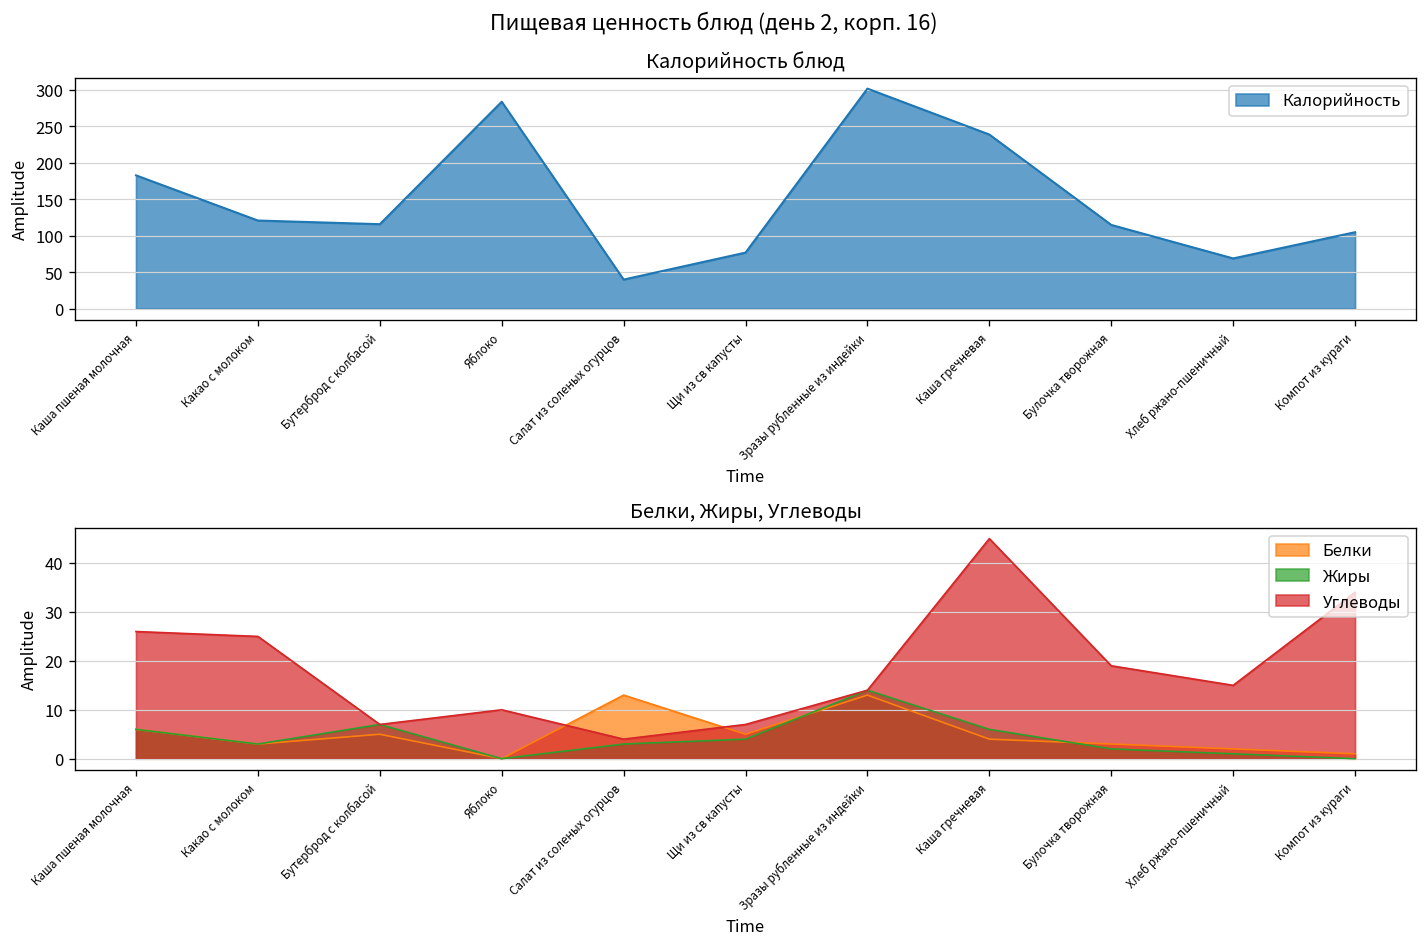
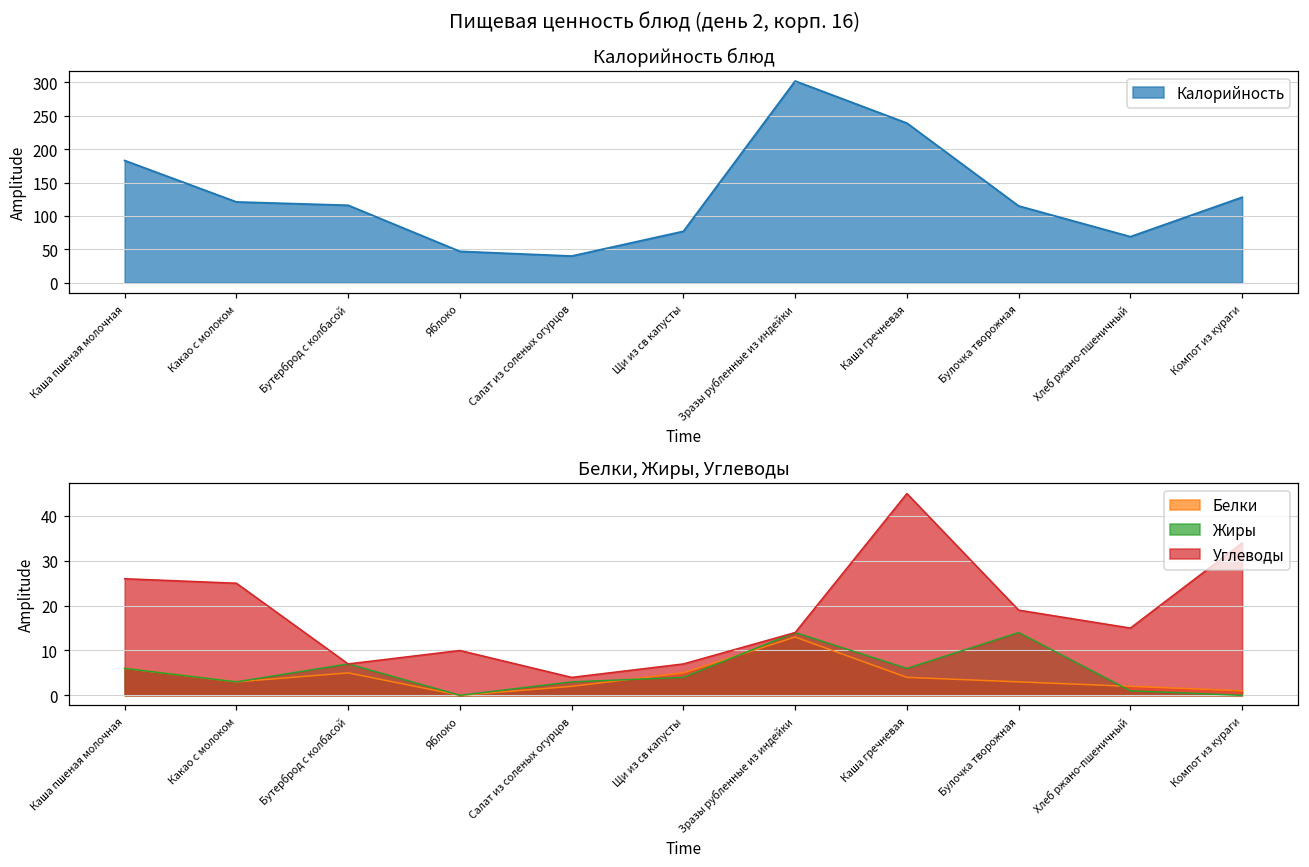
Калорийность блюд, Яблоко: 280 -> 50
Калорийность блюд, Компот из кураги: 110 -> 130
Белки, Жиры, Углеводы, Белки, Салат из соленых огурцов: 13 -> 2
Белки, Жиры, Углеводы, Жиры, Булочка творожная: 2 -> 14
